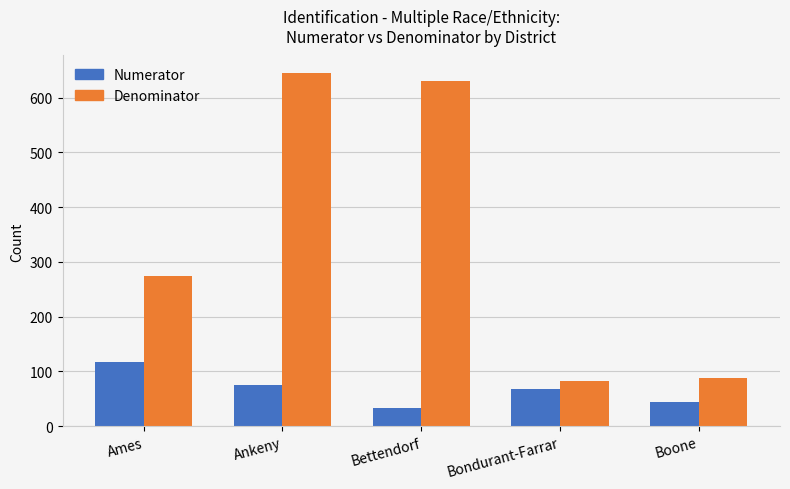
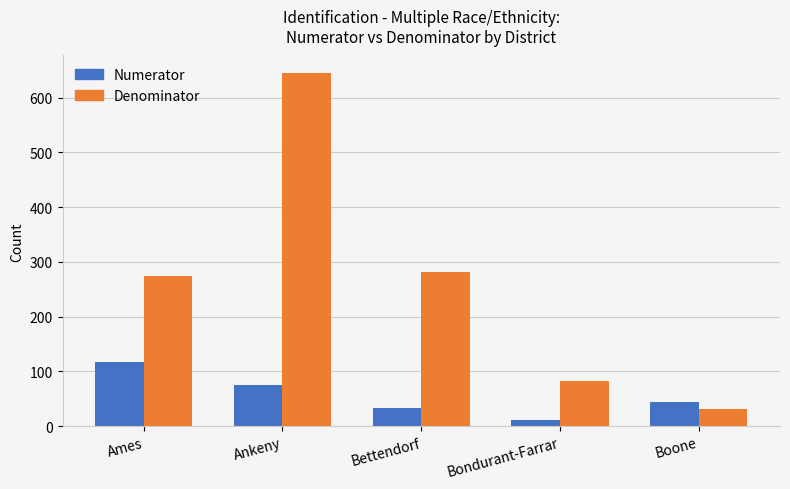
Denominator, Bettendorf: 630 -> 280
Numerator, Bondurant-Farrar: 70 -> 10
Denominator, Boone: 90 -> 30
